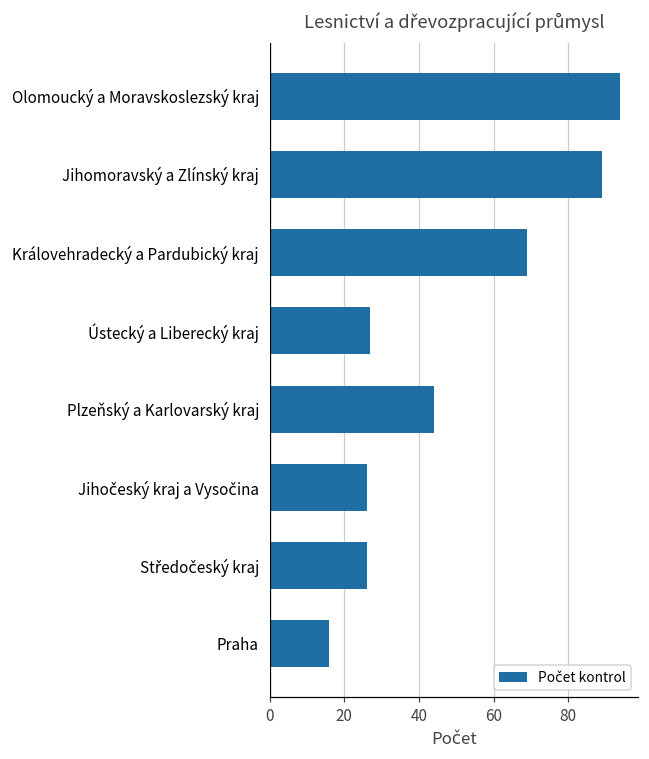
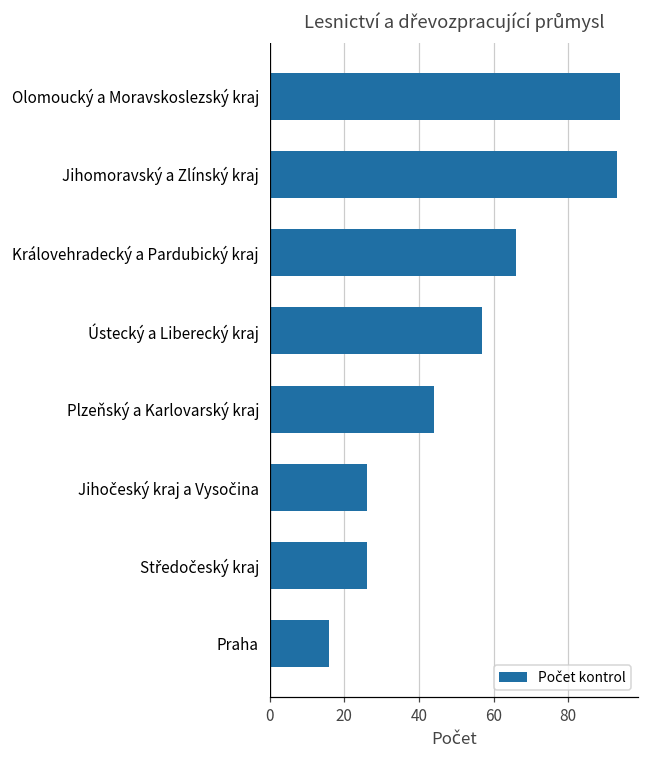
Jihomoravský a Zlínský kraj: 89 -> 93
Královehradecký a Pardubický kraj: 69 -> 66
Ústecký a Liberecký kraj: 27 -> 57
